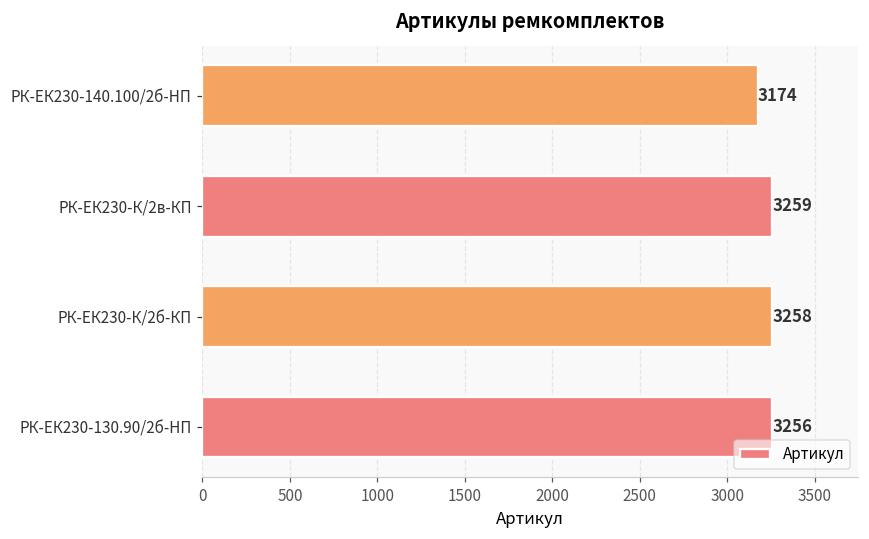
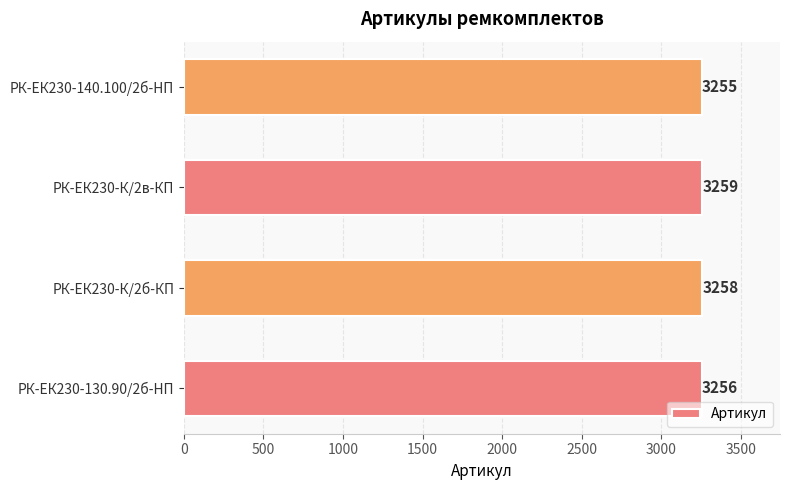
РК-ЕК230-140.100/2б-HП: 3174 -> 3255
